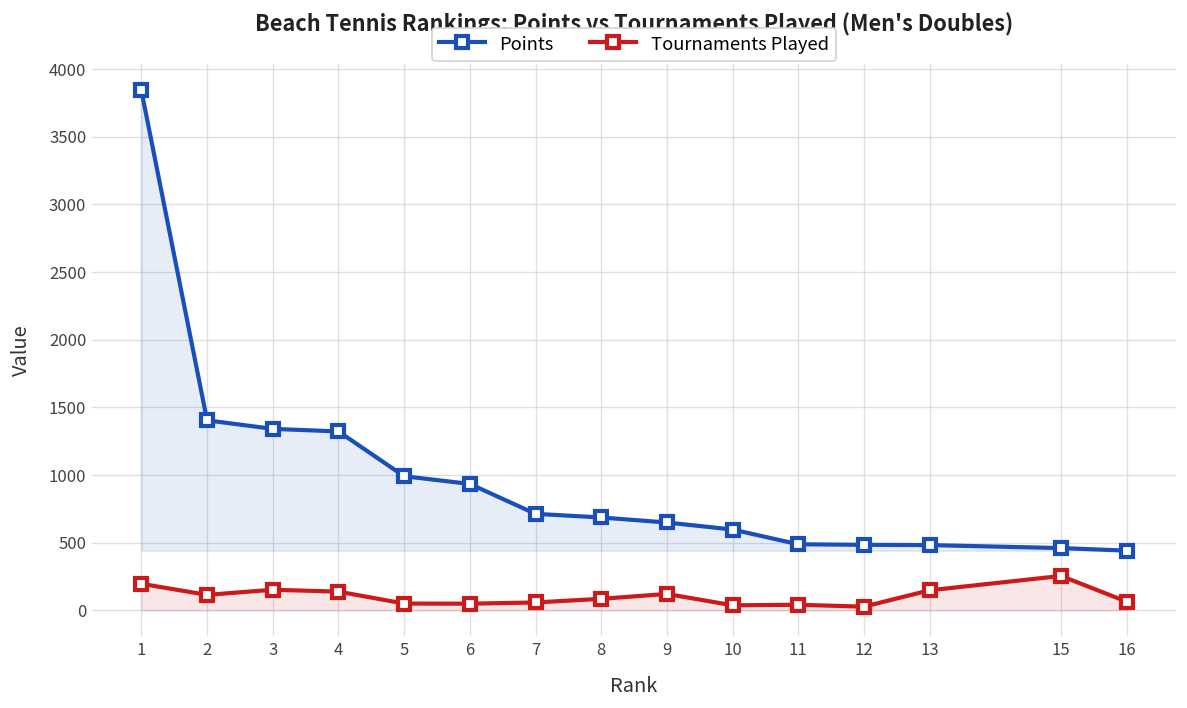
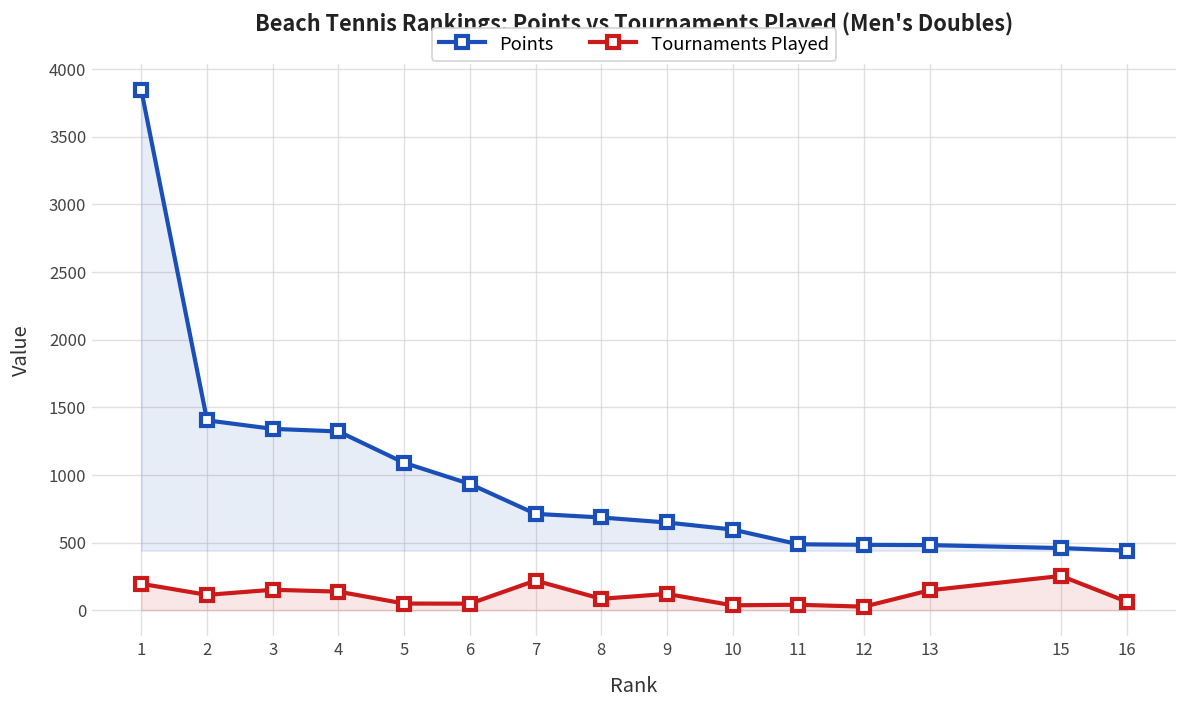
Points, 5: 990 -> 1090
Tournaments Played, 7: 60 -> 220
